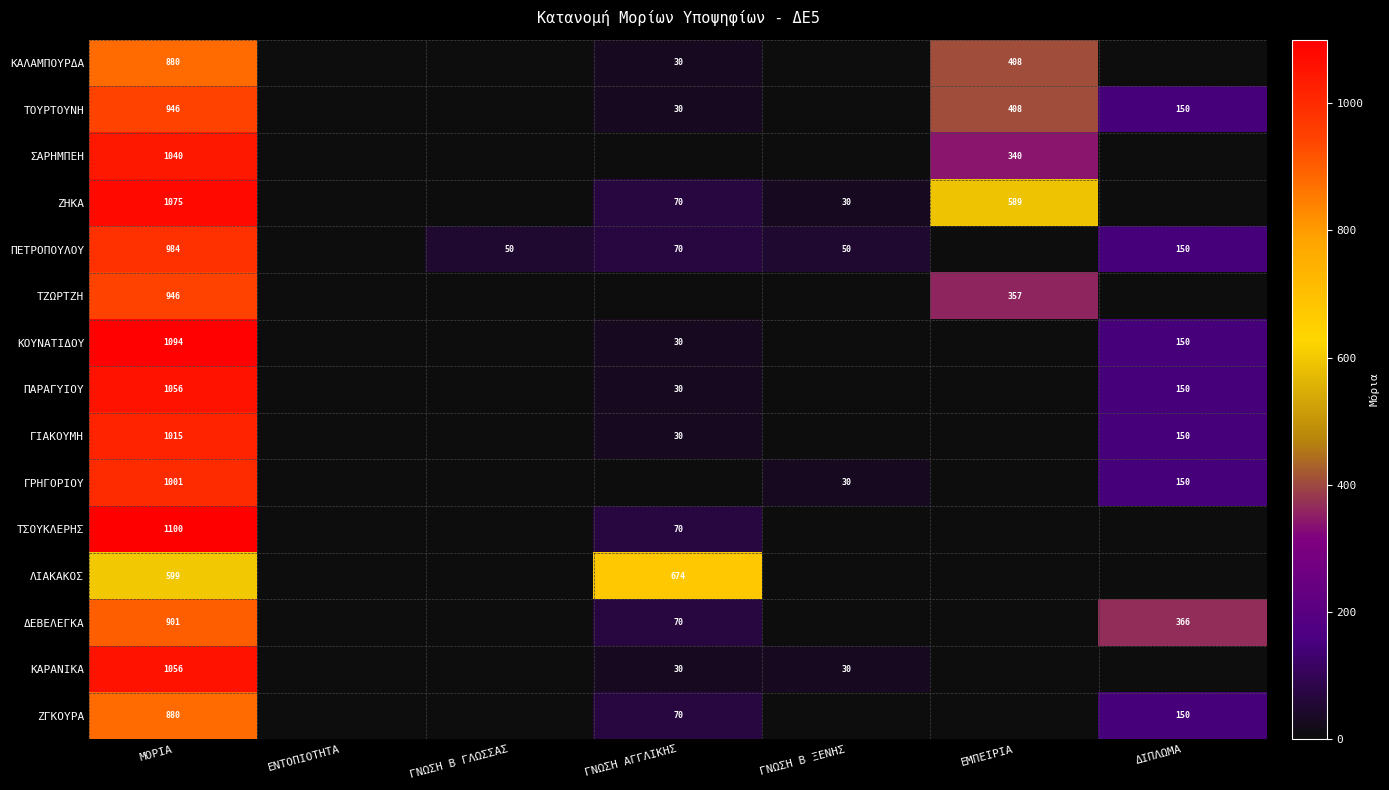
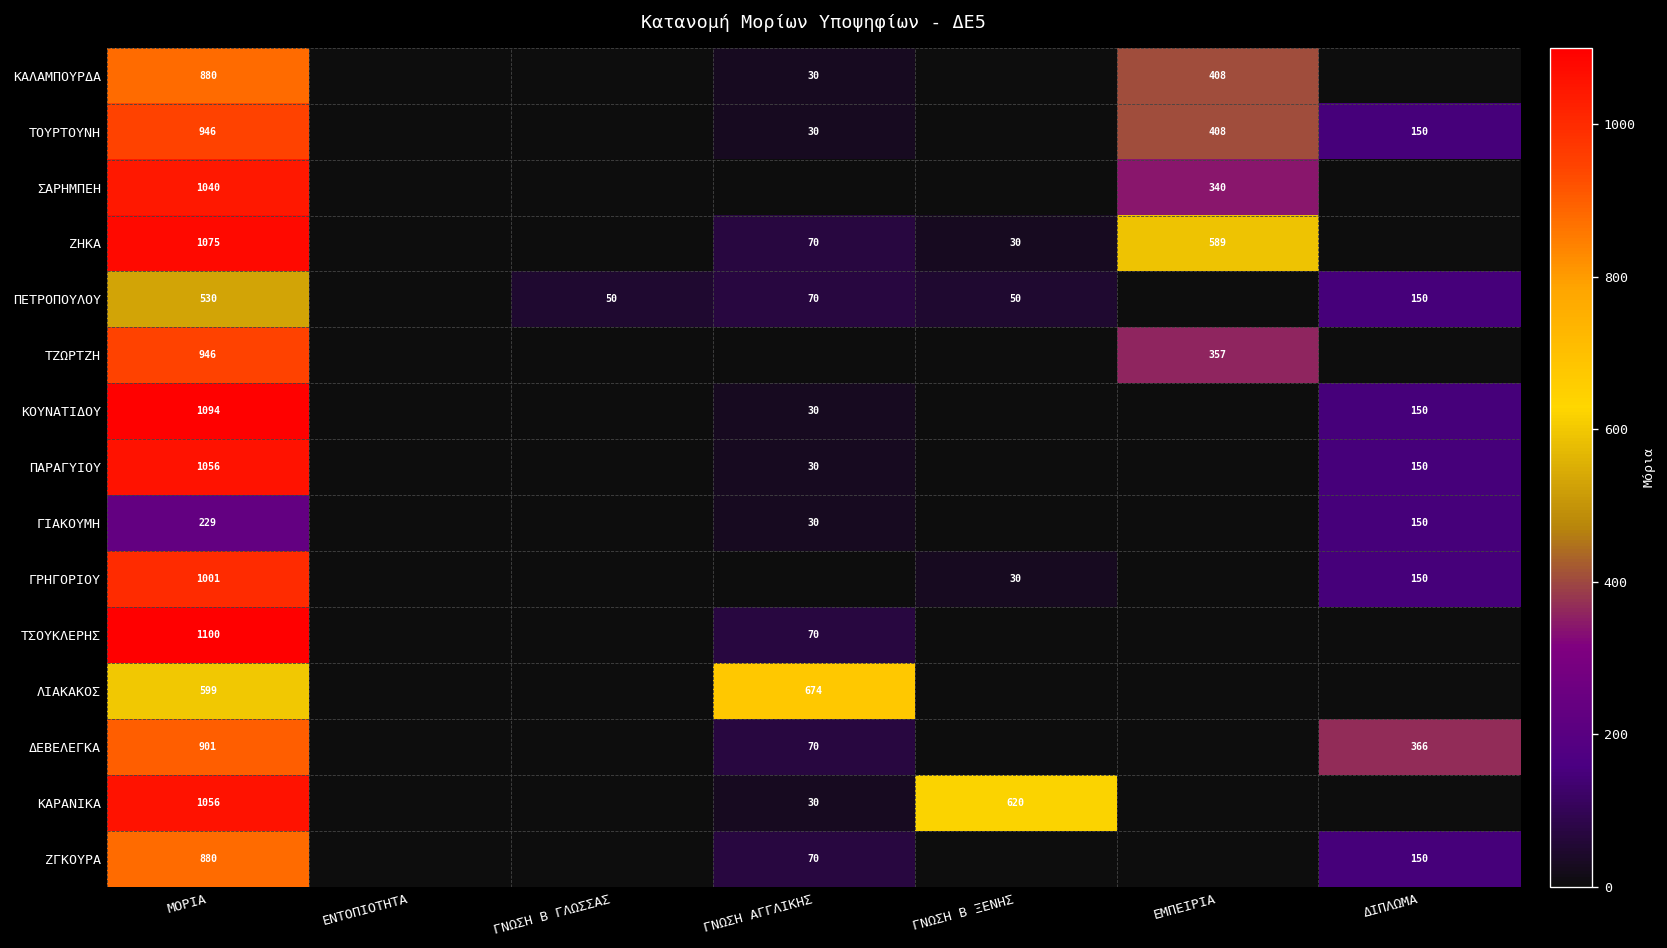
ΠΕΤΡΟΠΟΥΛΟΥ, ΜΟΡΙΑ: 984 -> 530
ΓΙΑΚΟΥΜΗ, ΜΟΡΙΑ: 1015 -> 229
ΚΑΡΑΝΙΚΑ, ΓΝΩΣΗ Β ΞΕΝΗΣ: 30 -> 620
